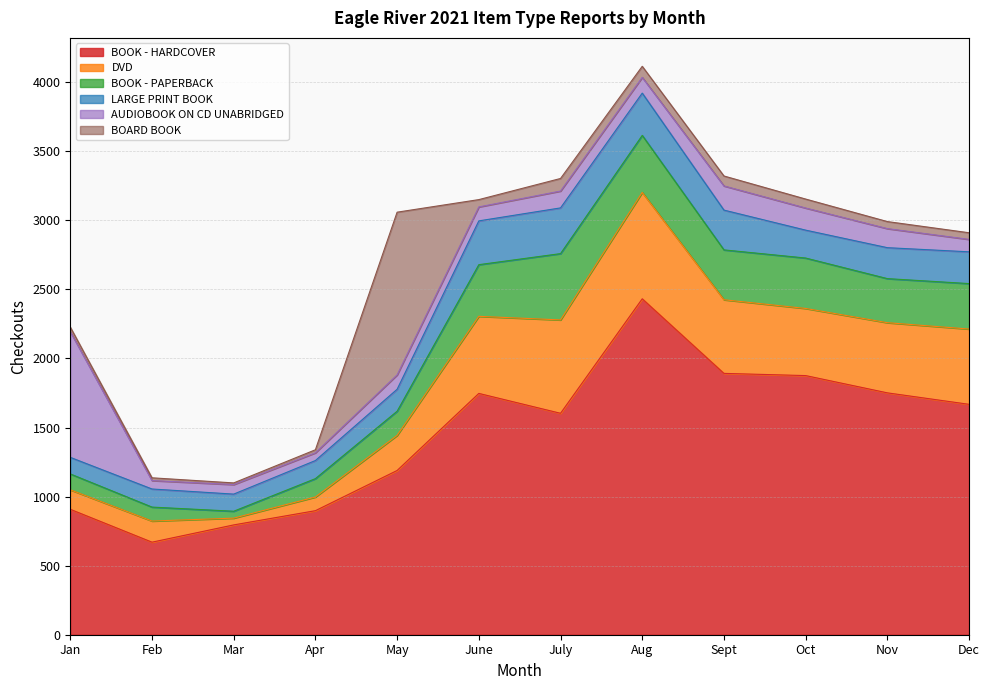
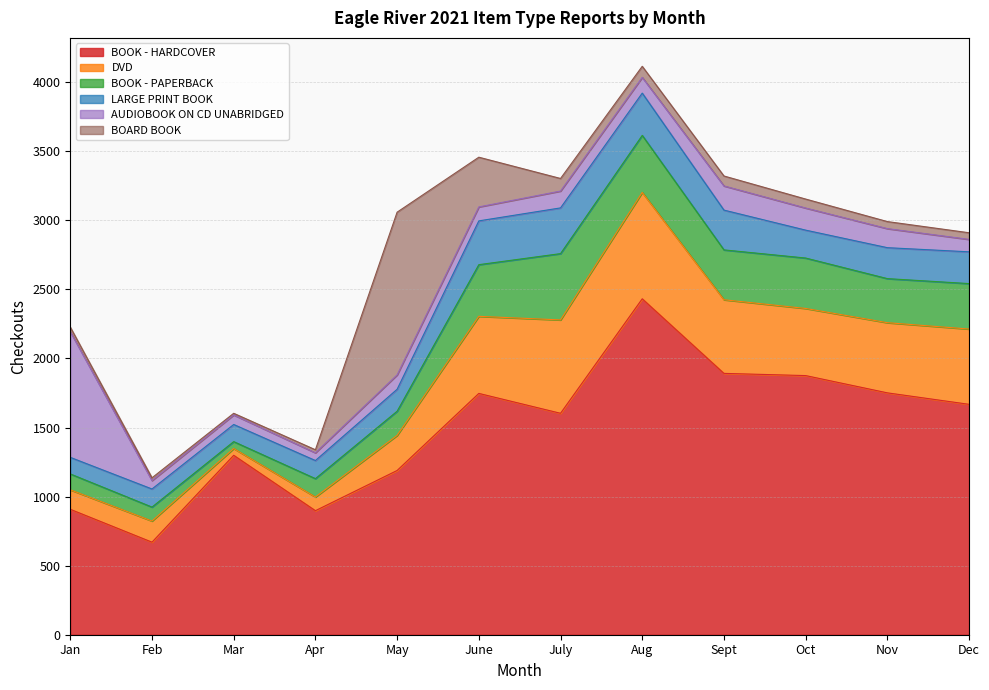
BOOK - HARDCOVER, Mar: 800 -> 1300
BOARD BOOK, June: 50 -> 360
